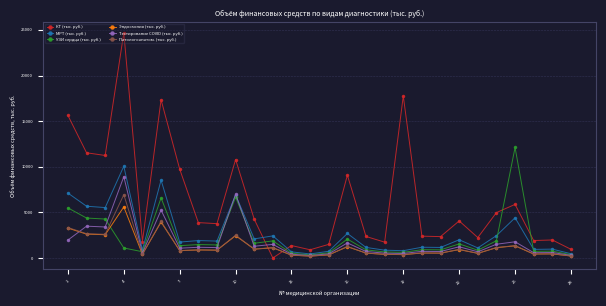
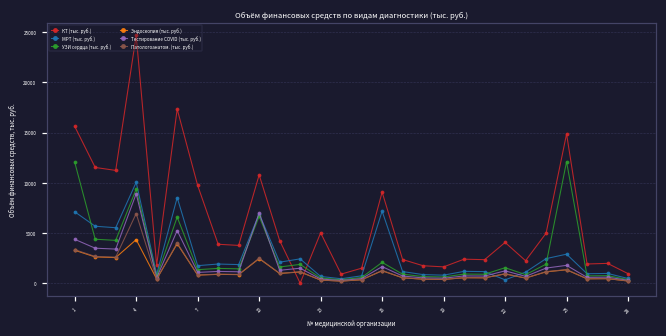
УЗИ сердца (тыс. руб.), 1: 5000 -> 12000
Тестирование COVID (тыс. руб.), 1: 2000 -> 4000
УЗИ сердца (тыс. руб.), 4: 1000 -> 9000
Эндоскопия (тыс. руб.), 4: 6000 -> 4000
КТ (тыс. руб.), 13: 1000 -> 5000
МРТ (тыс. руб.), 16: 3000 -> 7000
КТ (тыс. руб.), 19: 18000 -> 2000
МРТ (тыс. руб.), 22: 2000 -> 0
КТ (тыс. руб.), 25: 6000 -> 15000
МРТ (тыс. руб.), 25: 4000 -> 3000
